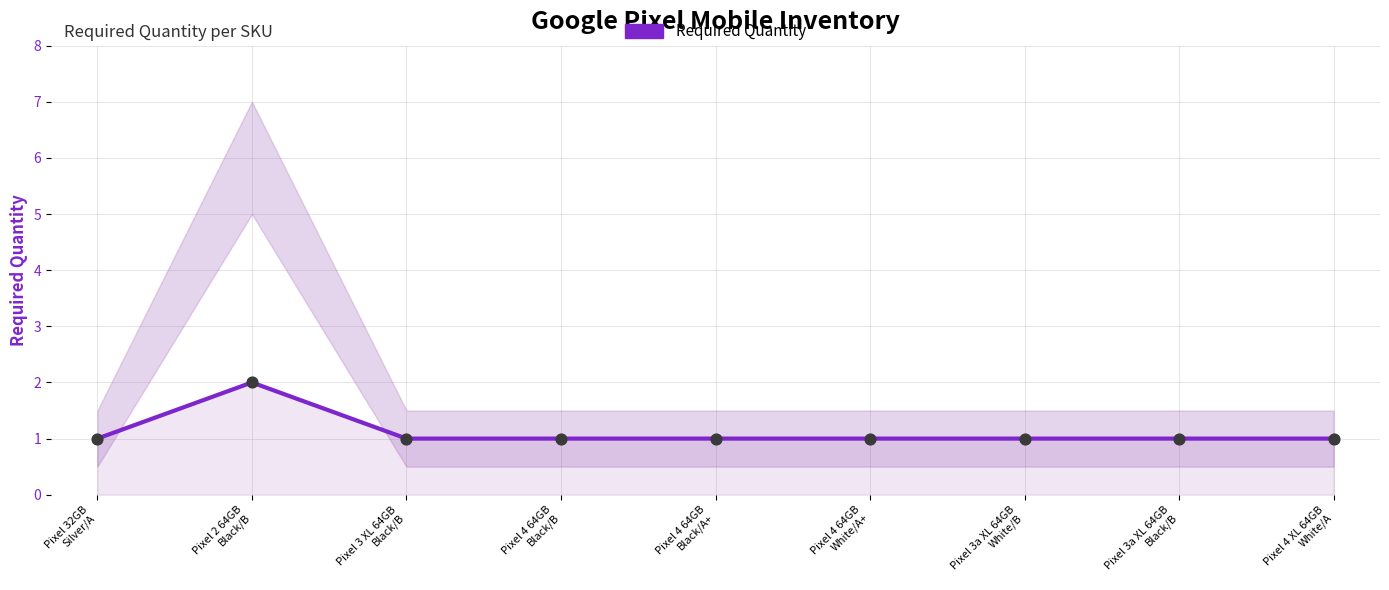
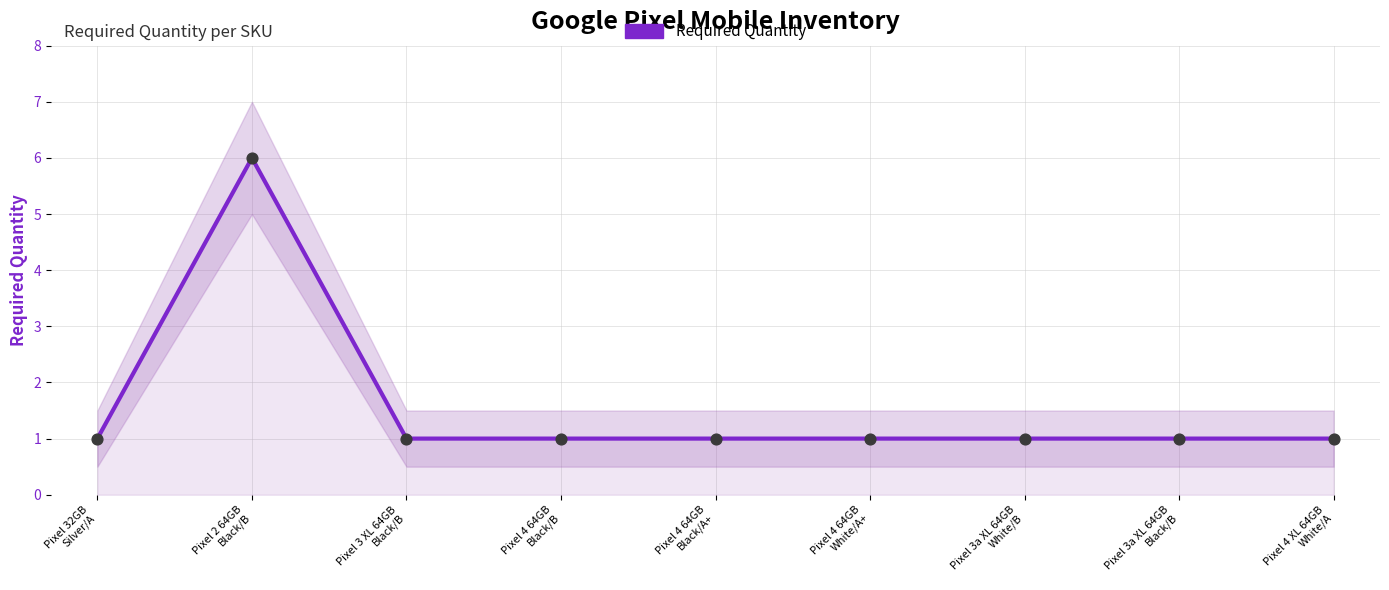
Required Quantity, Pixel 2 64GB Black/B: 2 -> 6
